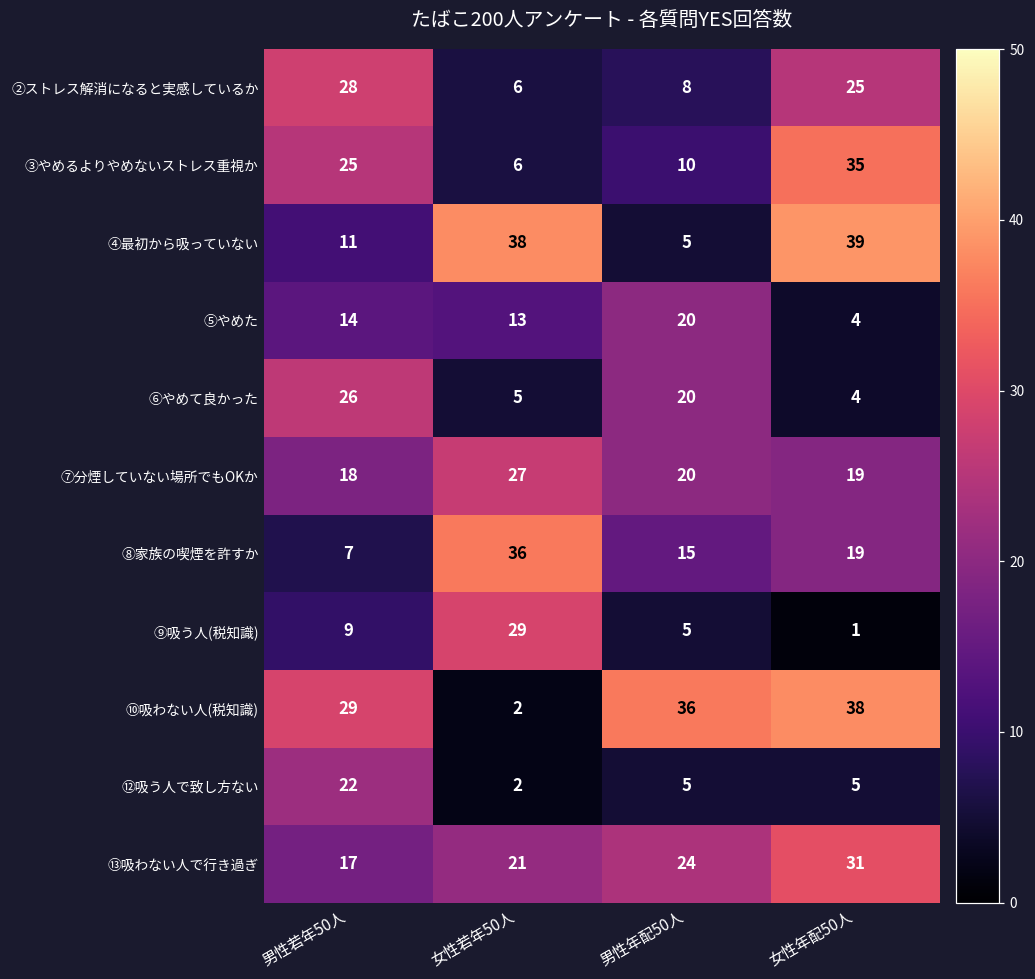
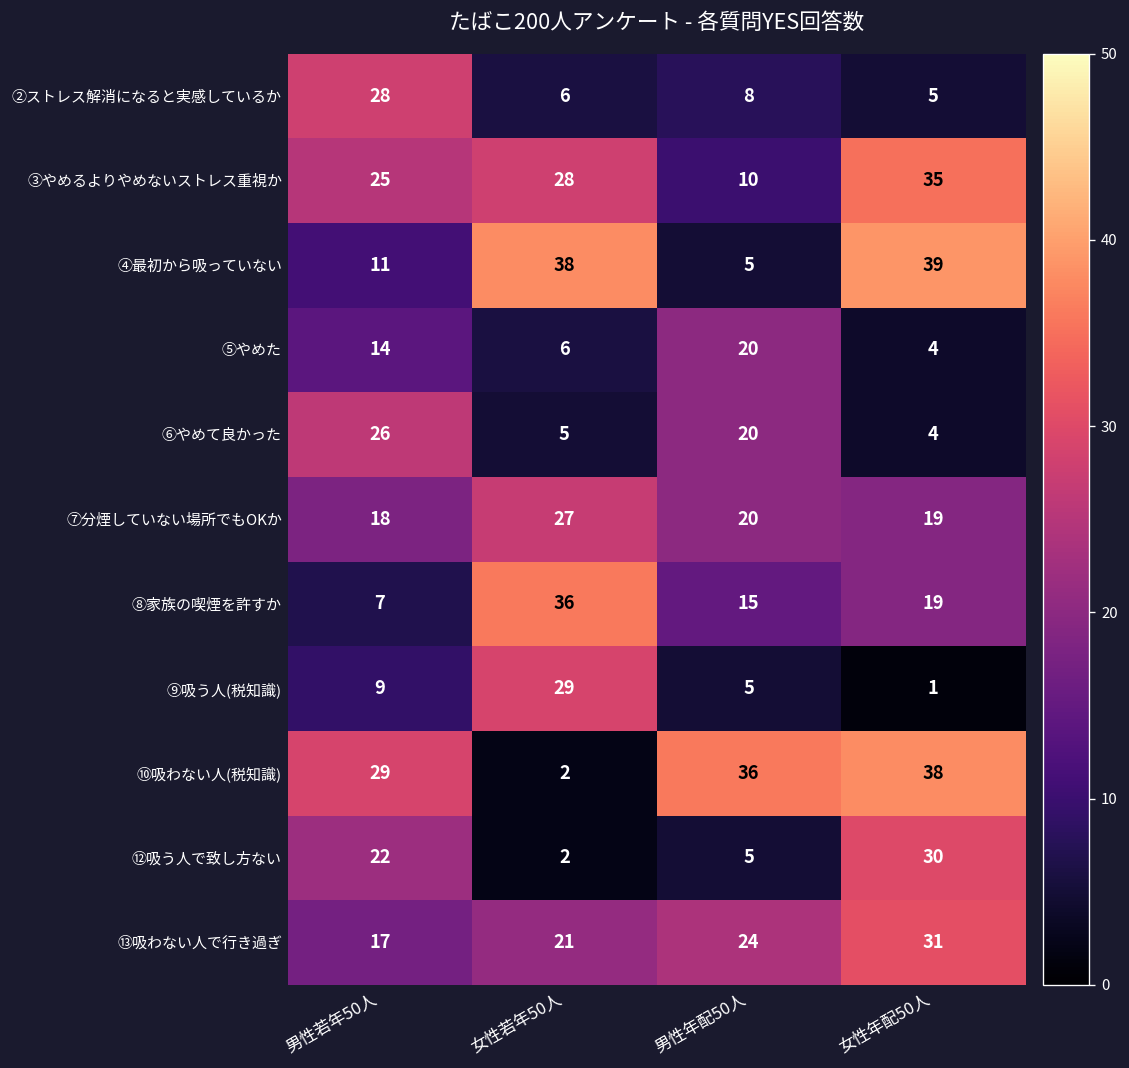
②ストレス解消になると実感しているか, 女性年配50人: 25 -> 5
③やめるよりやめないストレス重視か, 女性若年50人: 6 -> 28
⑤やめた, 女性若年50人: 13 -> 6
⑫吸う人で致し方ない, 女性年配50人: 5 -> 30
